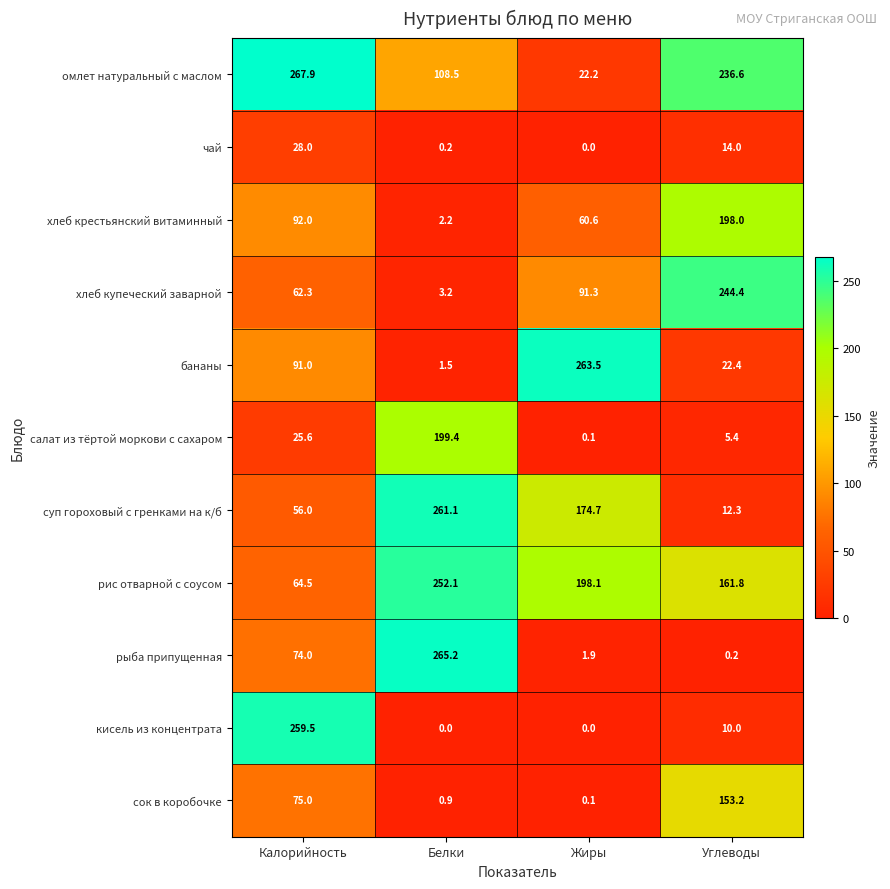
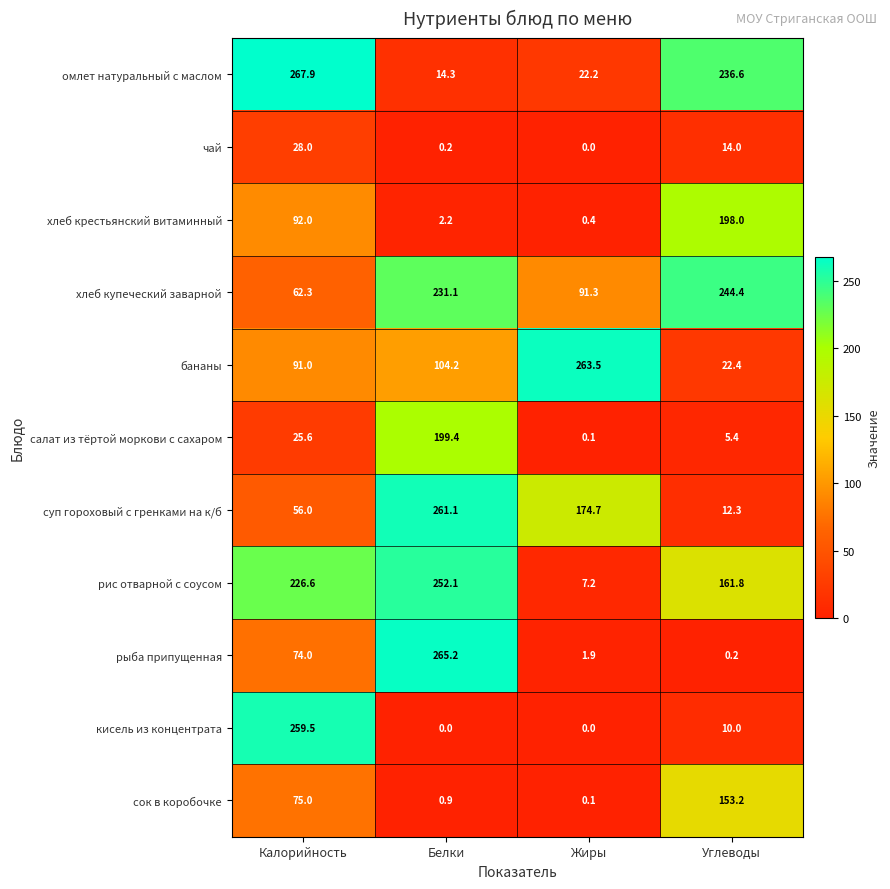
омлет натуральный с маслом, Белки: 108.5 -> 14.3
хлеб крестьянский витаминный, Жиры: 60.6 -> 0.4
хлеб купеческий заварной, Белки: 3.2 -> 231.1
бананы, Белки: 1.5 -> 104.2
рис отварной с соусом, Калорийность: 64.5 -> 226.6
рис отварной с соусом, Жиры: 198.1 -> 7.2
